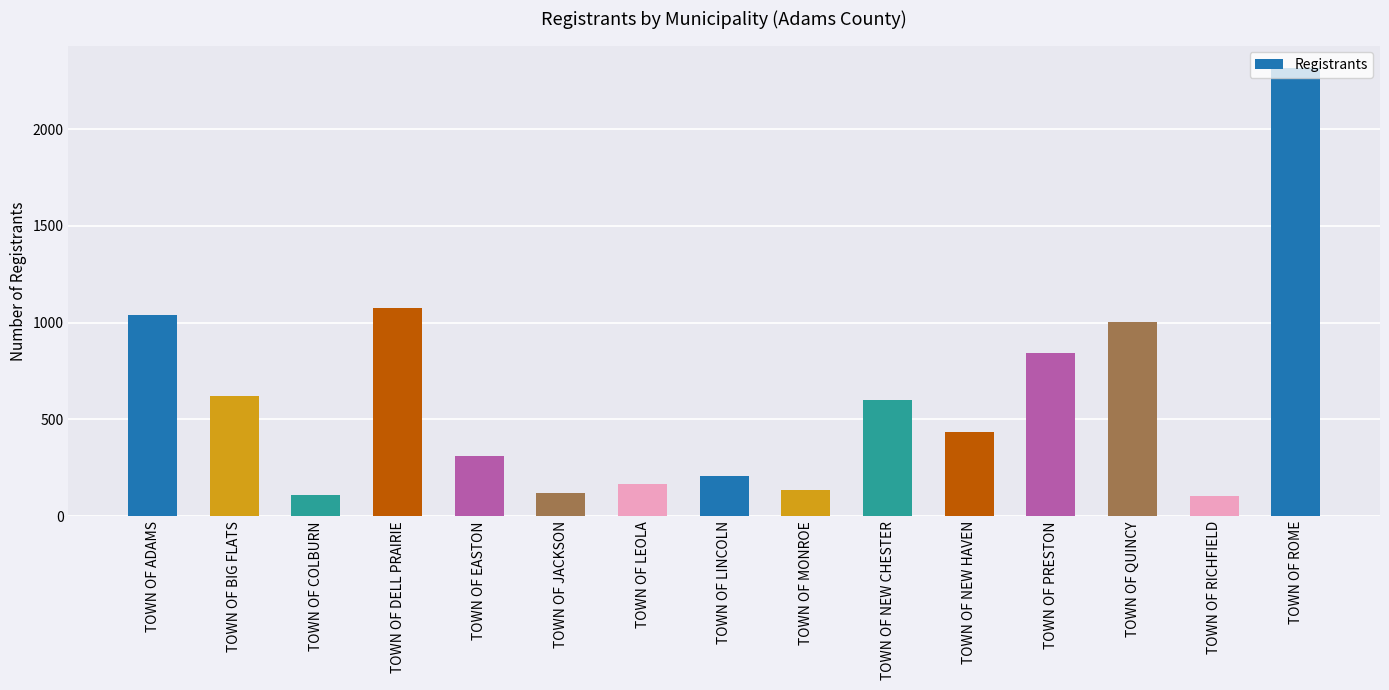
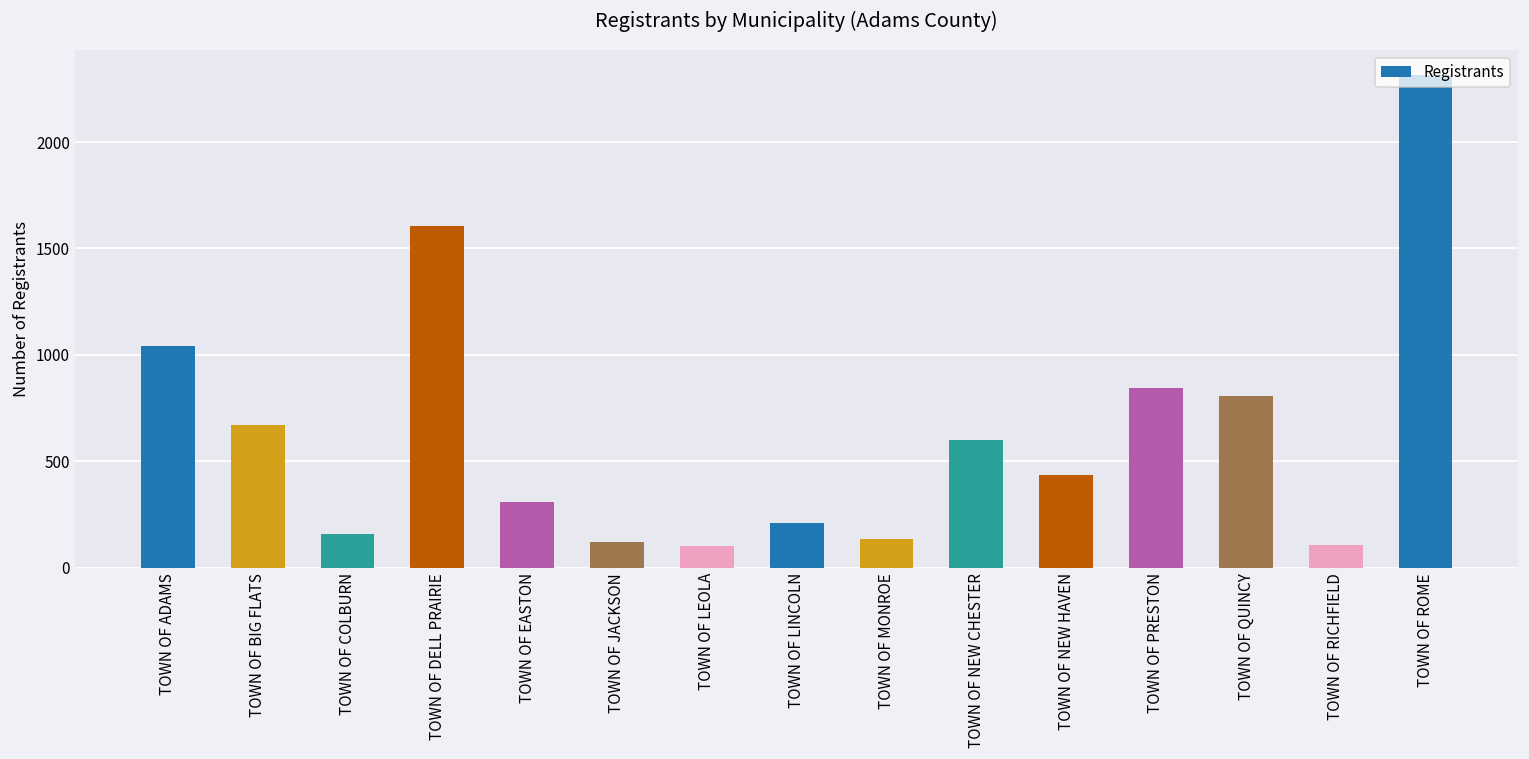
TOWN OF BIG FLATS: 620 -> 670
TOWN OF COLBURN: 110 -> 160
TOWN OF DELL PRAIRIE: 1080 -> 1610
TOWN OF LEOLA: 170 -> 100
TOWN OF QUINCY: 1000 -> 810
